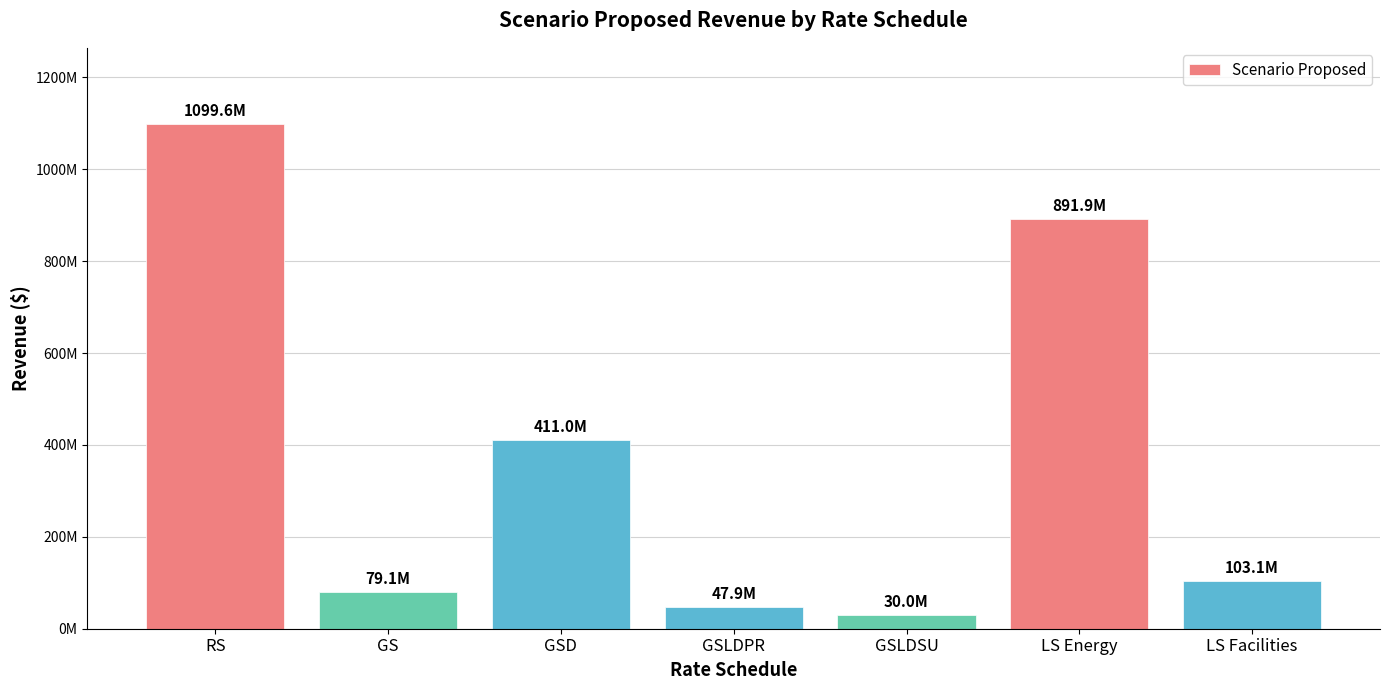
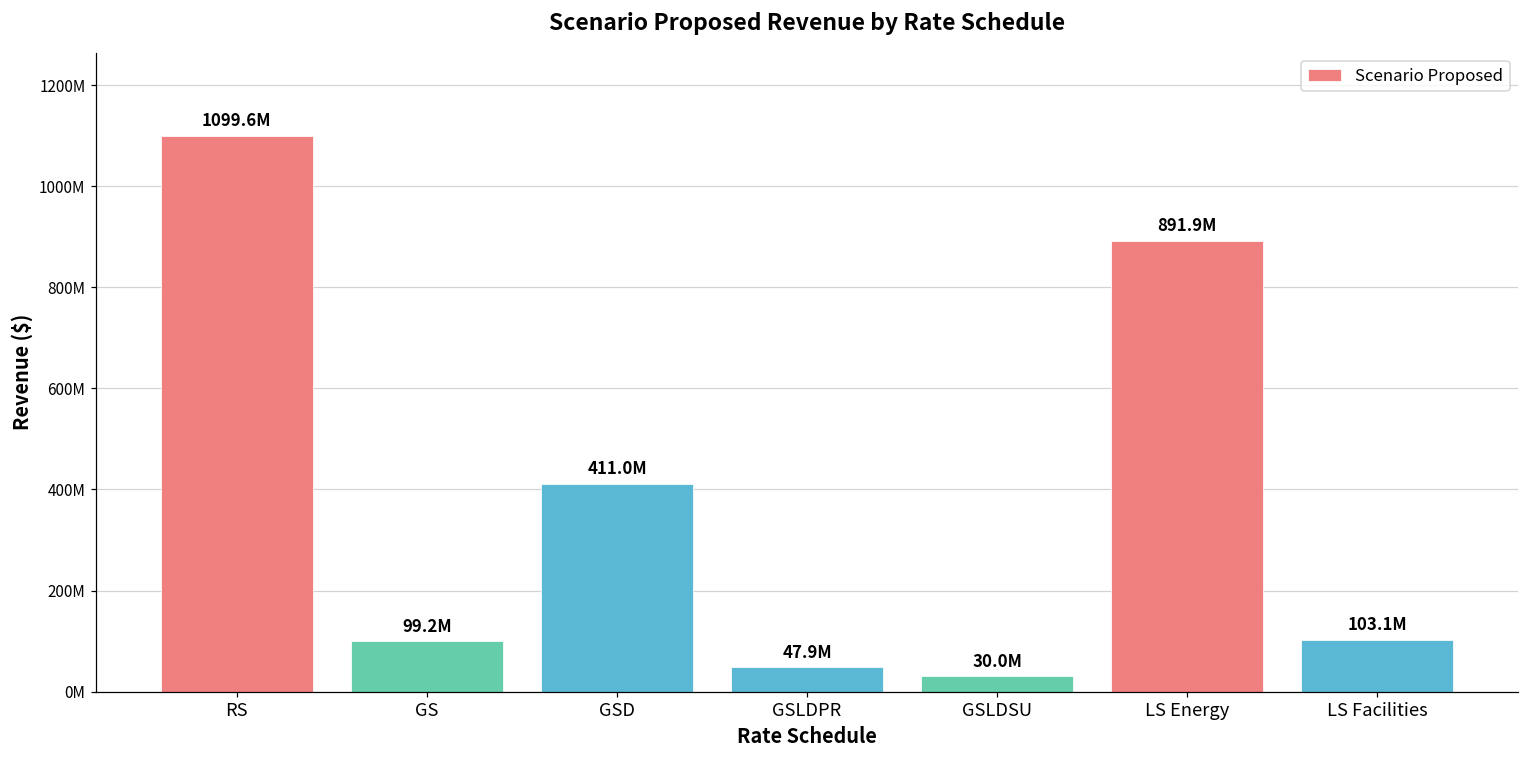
GS: 79.1M -> 99.2M
